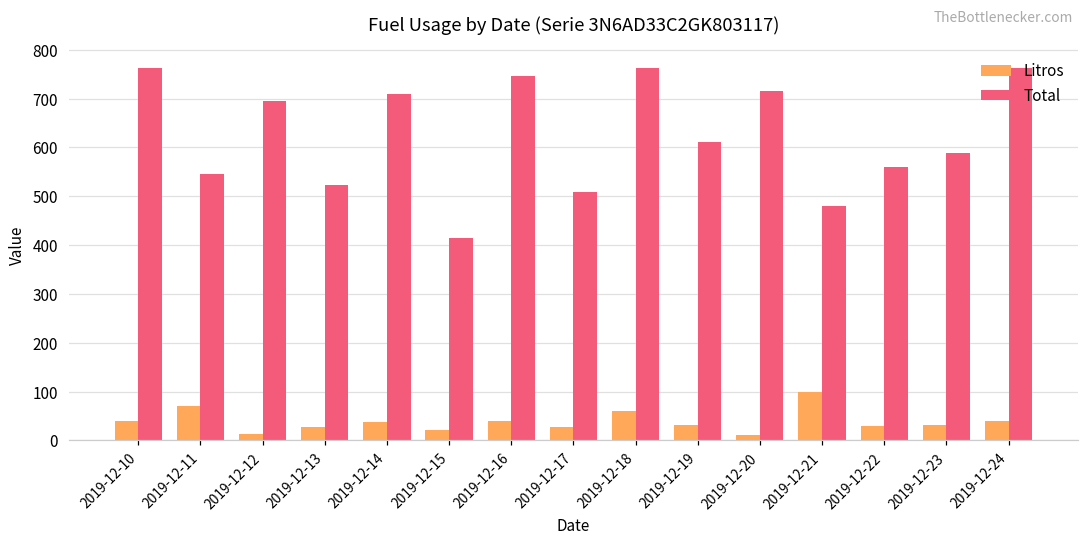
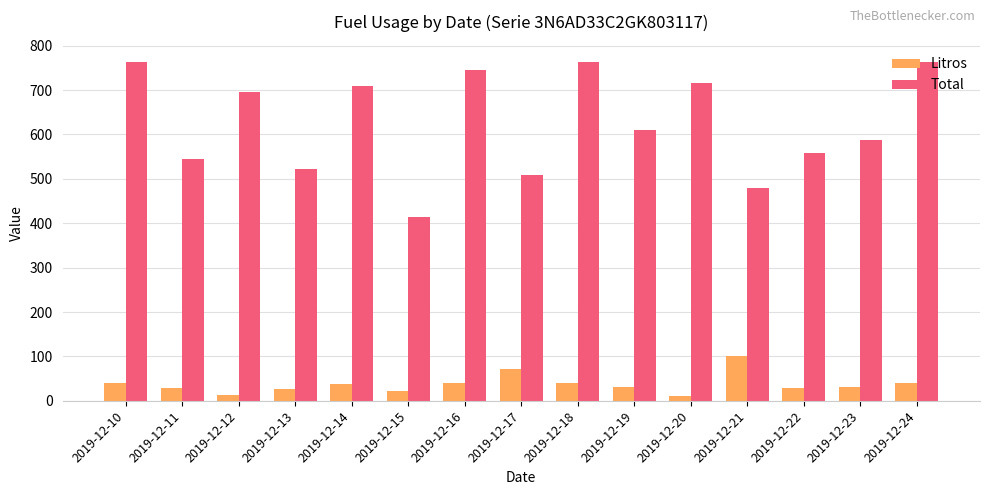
Litros, 2019-12-11: 70 -> 30
Litros, 2019-12-17: 30 -> 70
Litros, 2019-12-18: 60 -> 40
